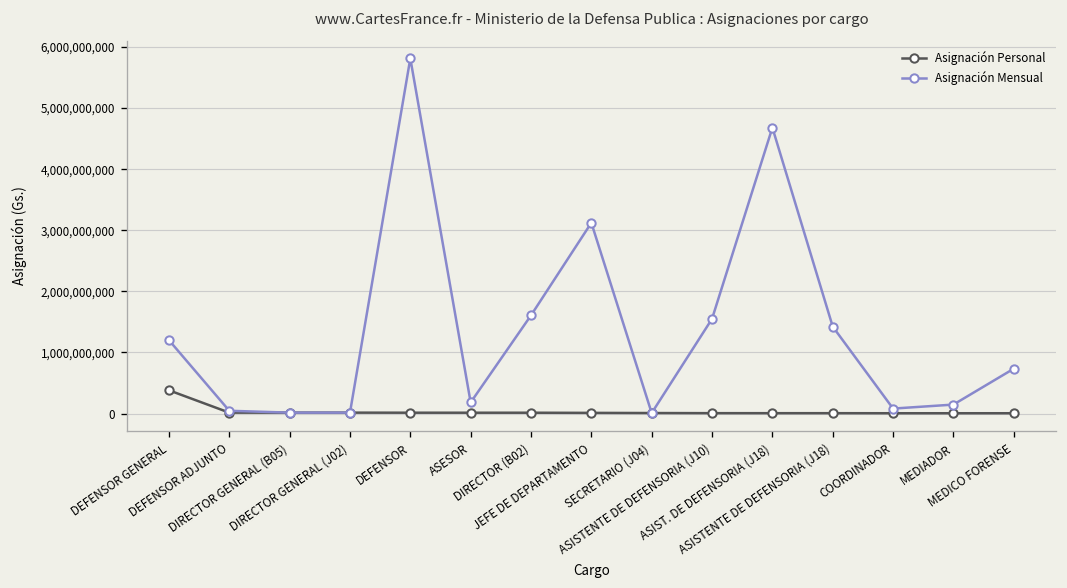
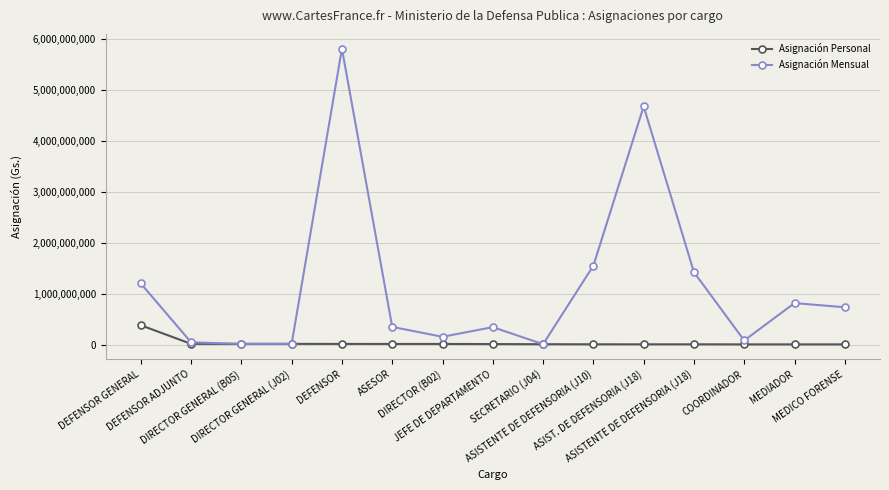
Asignación Mensual, ASESOR: 200,000,000 -> 300,000,000
Asignación Mensual, DIRECTOR (B02): 1,600,000,000 -> 200,000,000
Asignación Mensual, JEFE DE DEPARTAMENTO: 3,100,000,000 -> 300,000,000
Asignación Mensual, MEDIADOR: 100,000,000 -> 800,000,000
